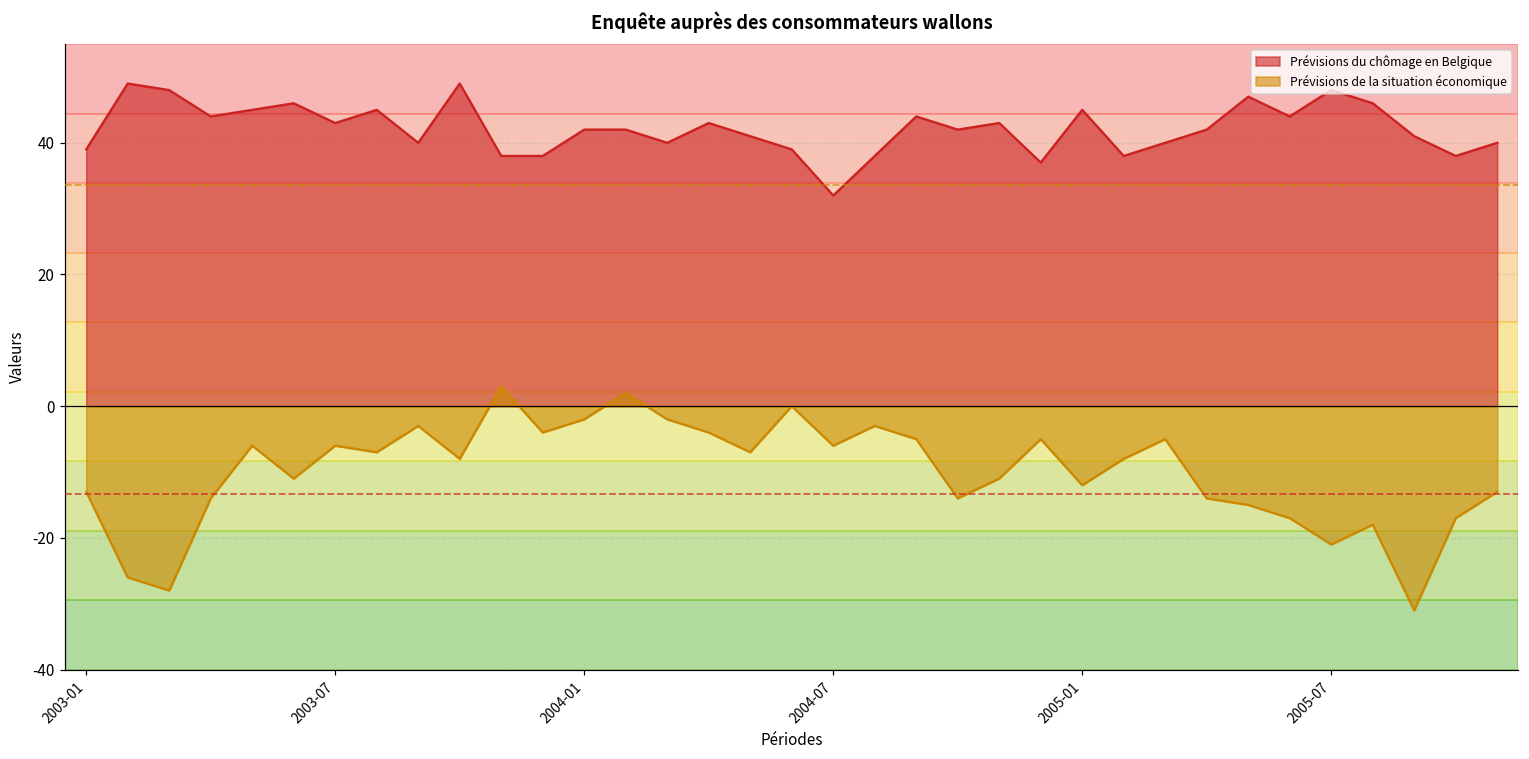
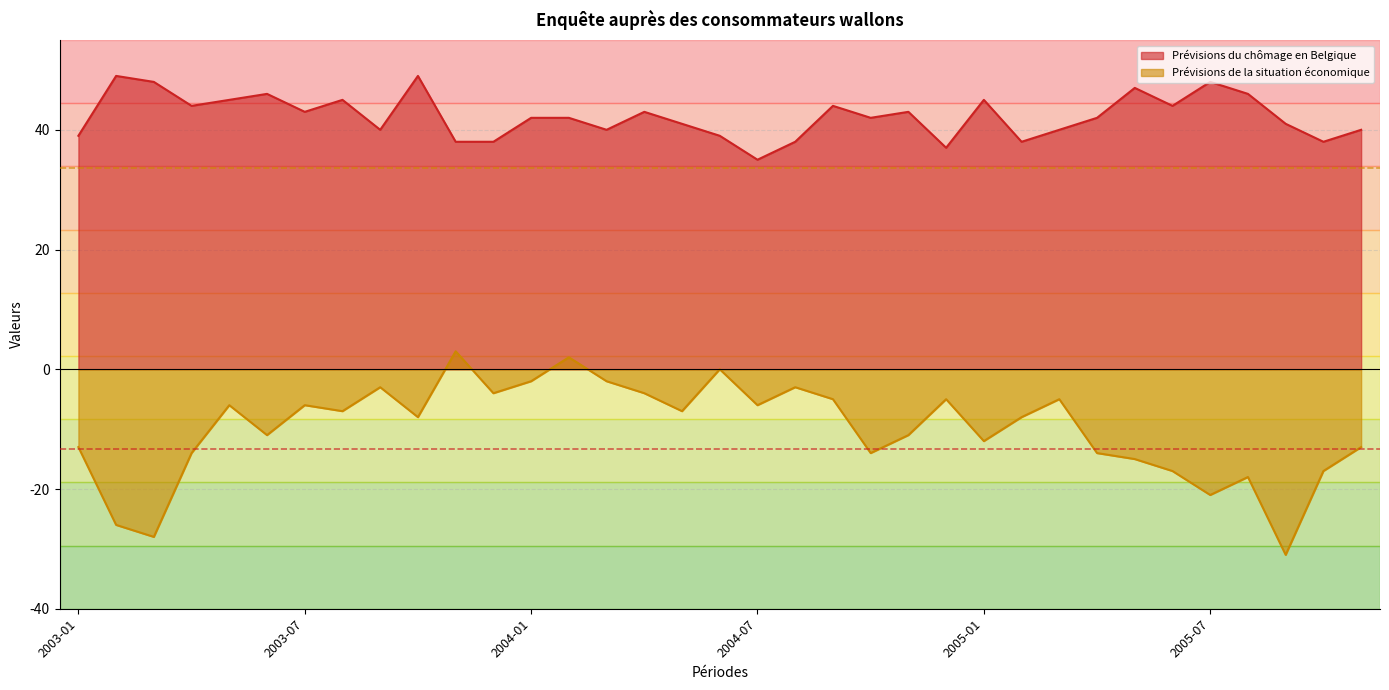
Prévisions du chômage en Belgique, 2004-07: 32 -> 35
